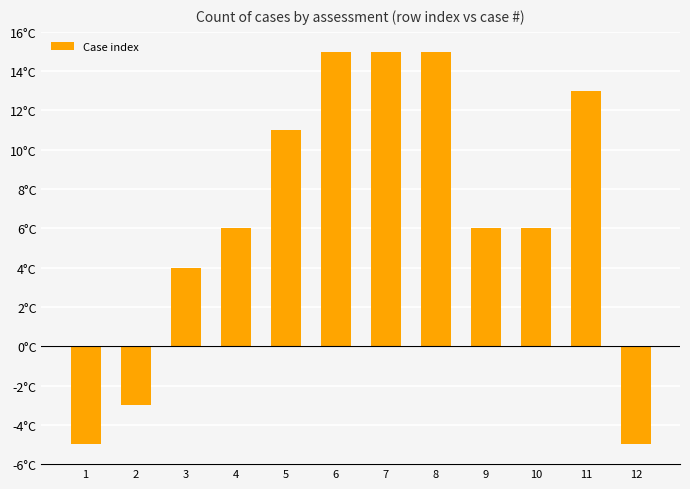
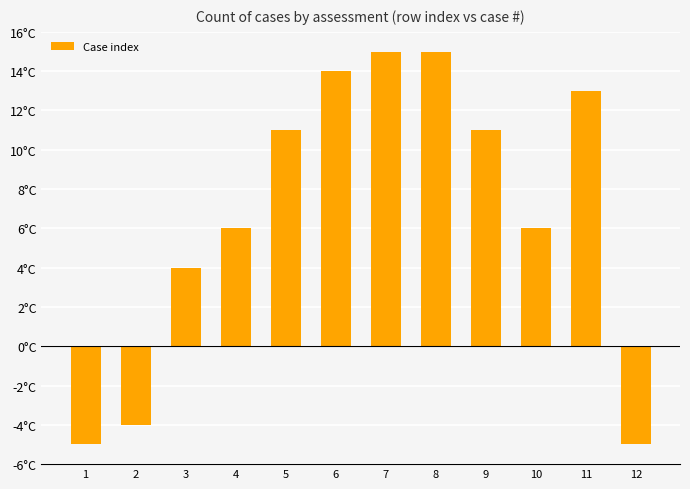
2: -3°C -> -4°C
6: 15°C -> 14°C
9: 6°C -> 11°C
